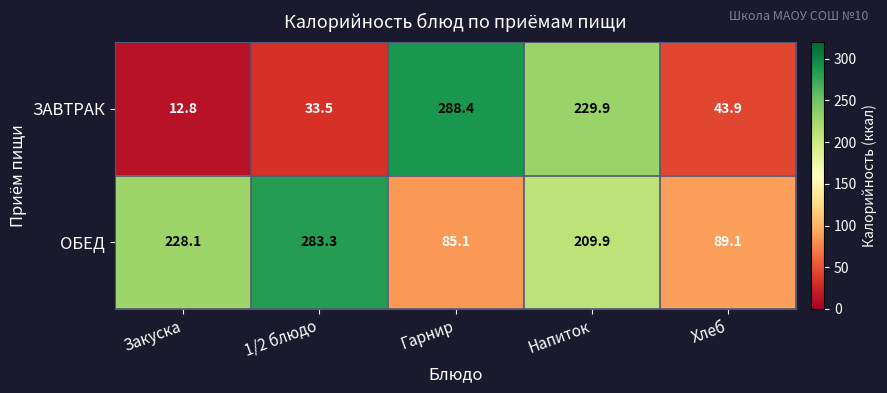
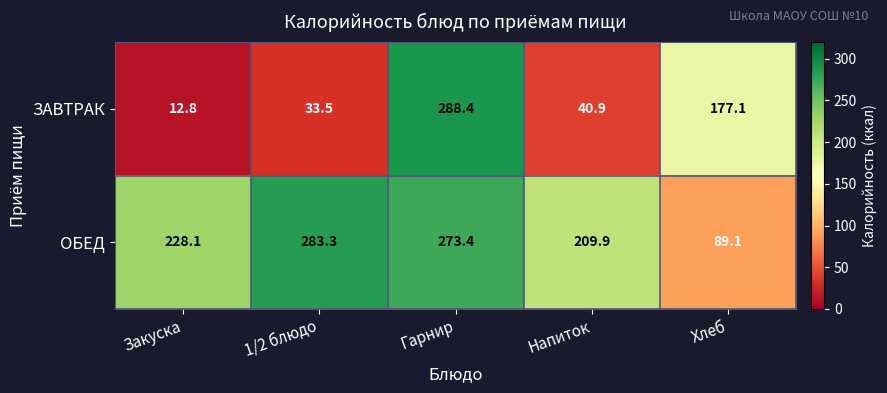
ЗАВТРАК, Напиток: 229.9 -> 40.9
ЗАВТРАК, Хлеб: 43.9 -> 177.1
ОБЕД, Гарнир: 85.1 -> 273.4
